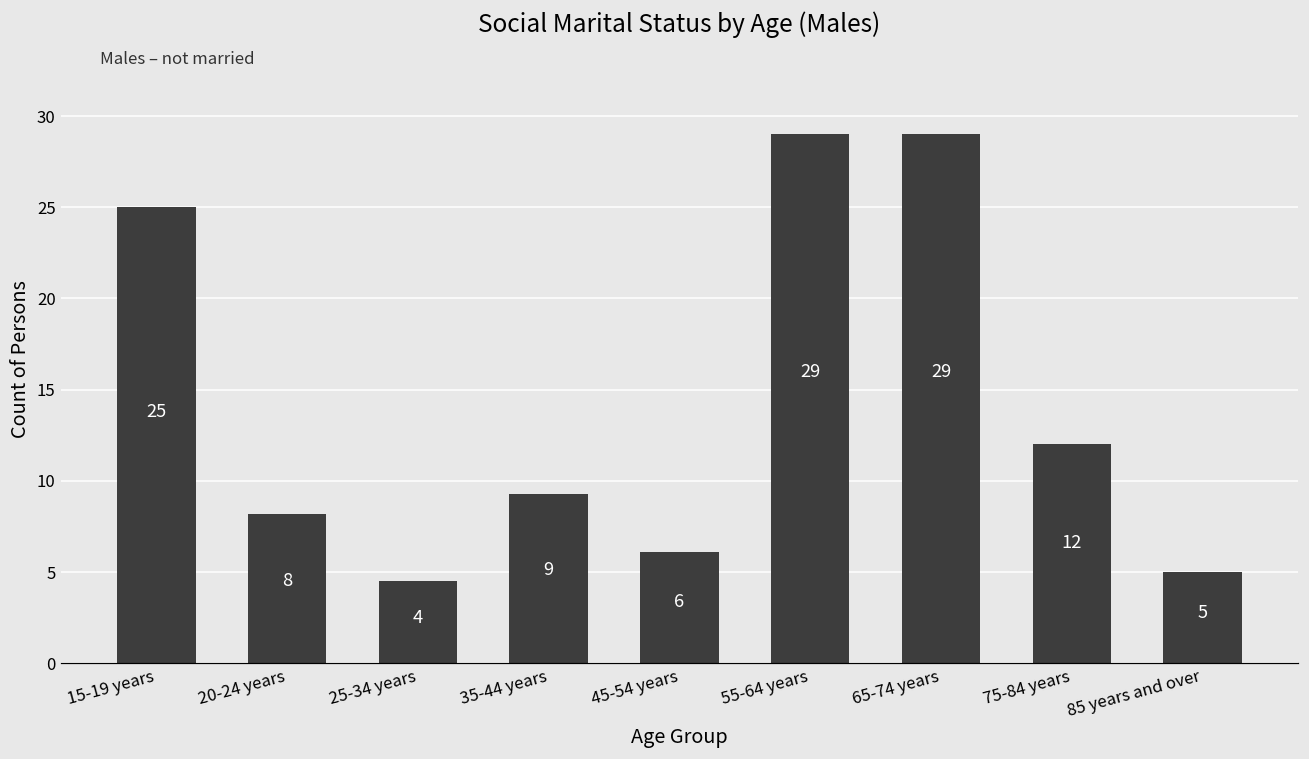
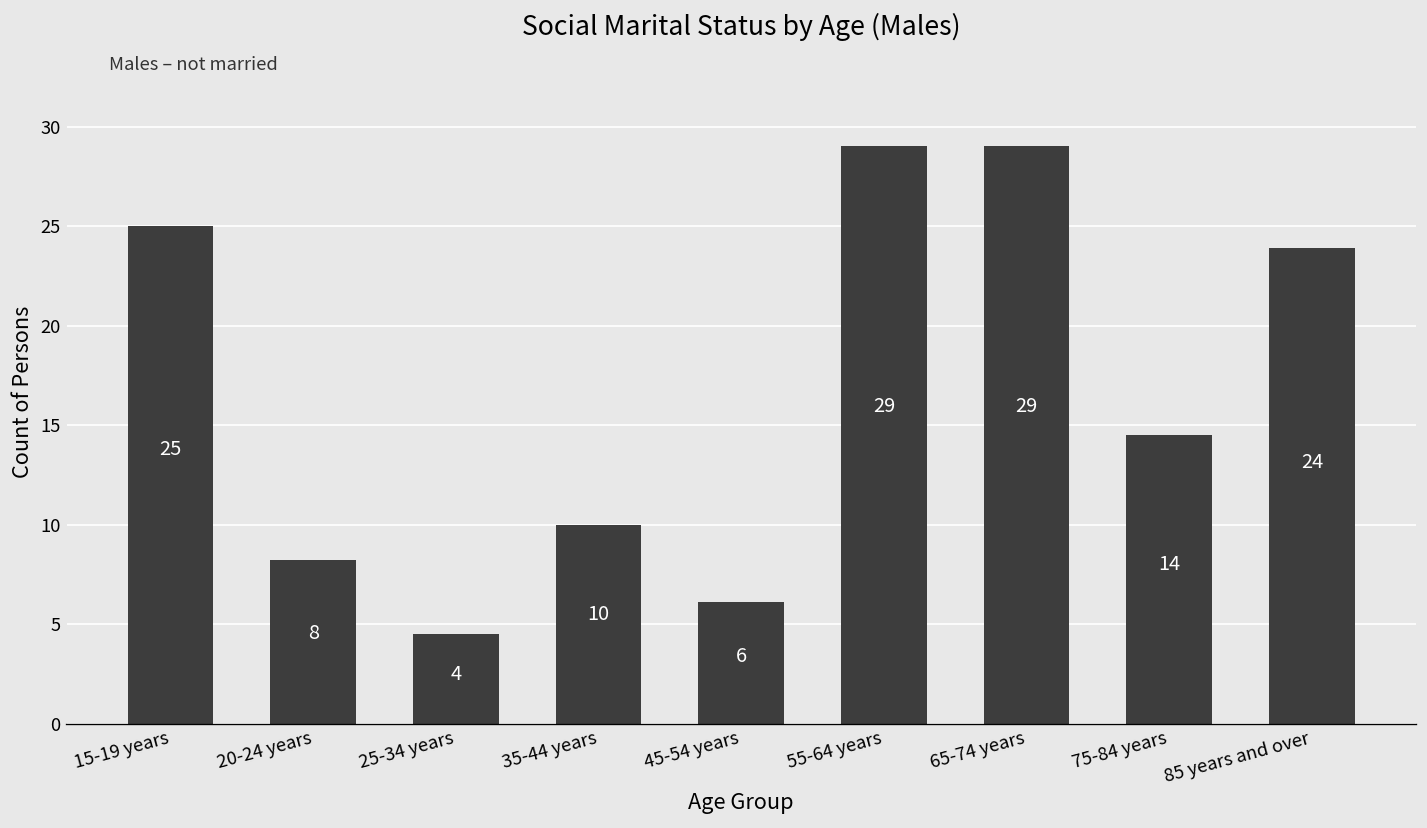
35-44 years: 9 -> 10
75-84 years: 12 -> 14
85 years and over: 5 -> 24
